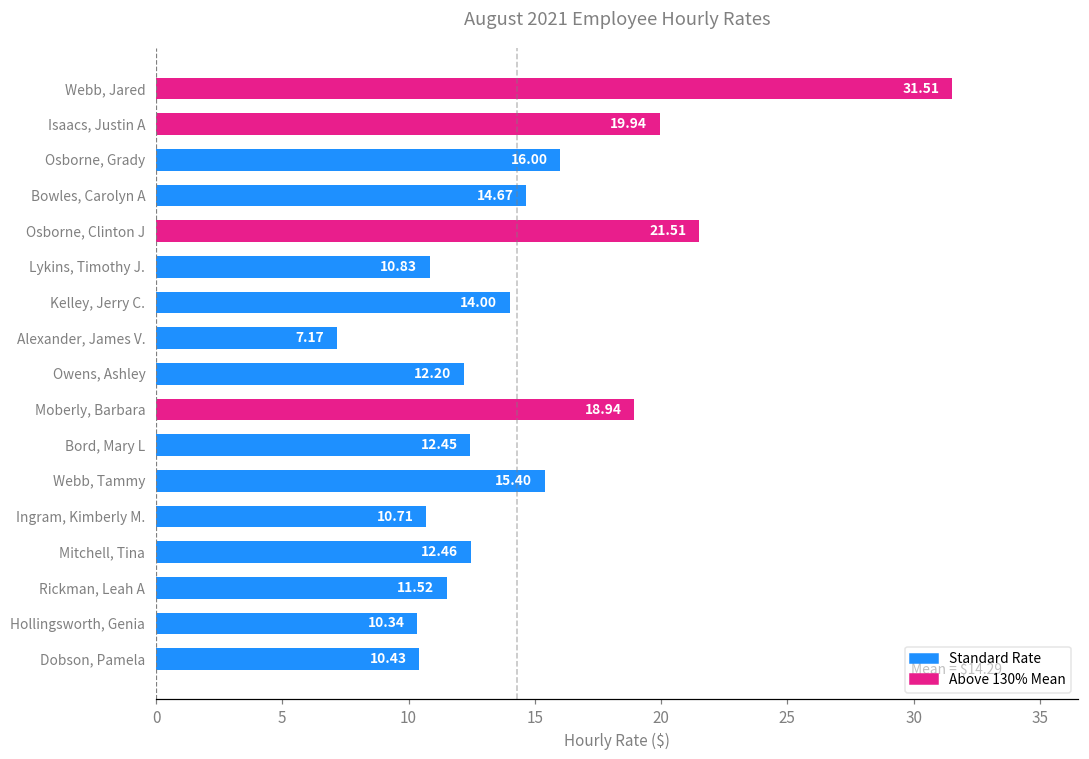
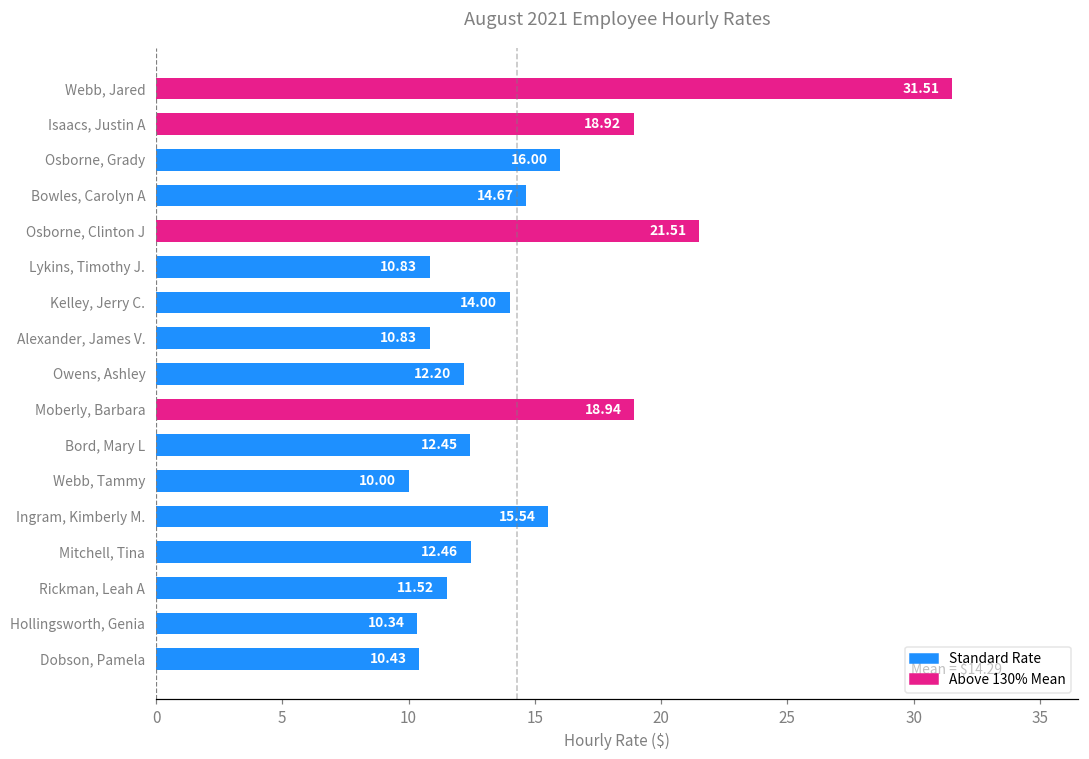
Isaacs, Justin A: 19.94 -> 18.92
Alexander, James V.: 7.17 -> 10.83
Webb, Tammy: 15.40 -> 10.00
Ingram, Kimberly M.: 10.71 -> 15.54
